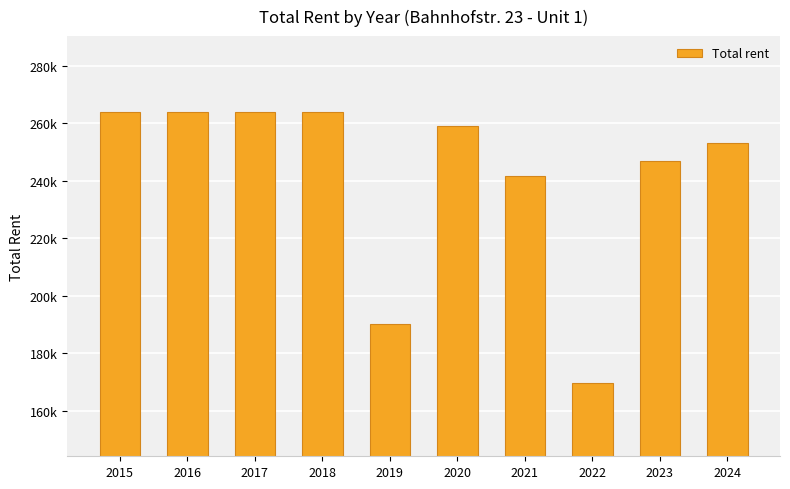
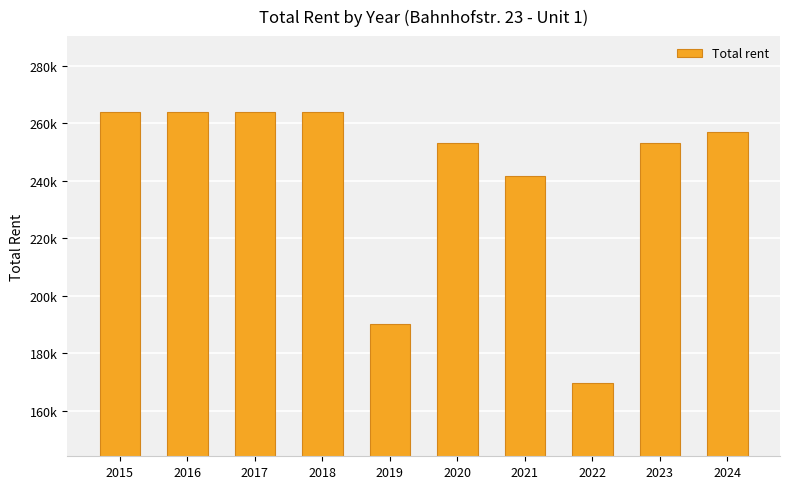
2020: 259000 -> 253000
2023: 247000 -> 253000
2024: 253000 -> 257000
